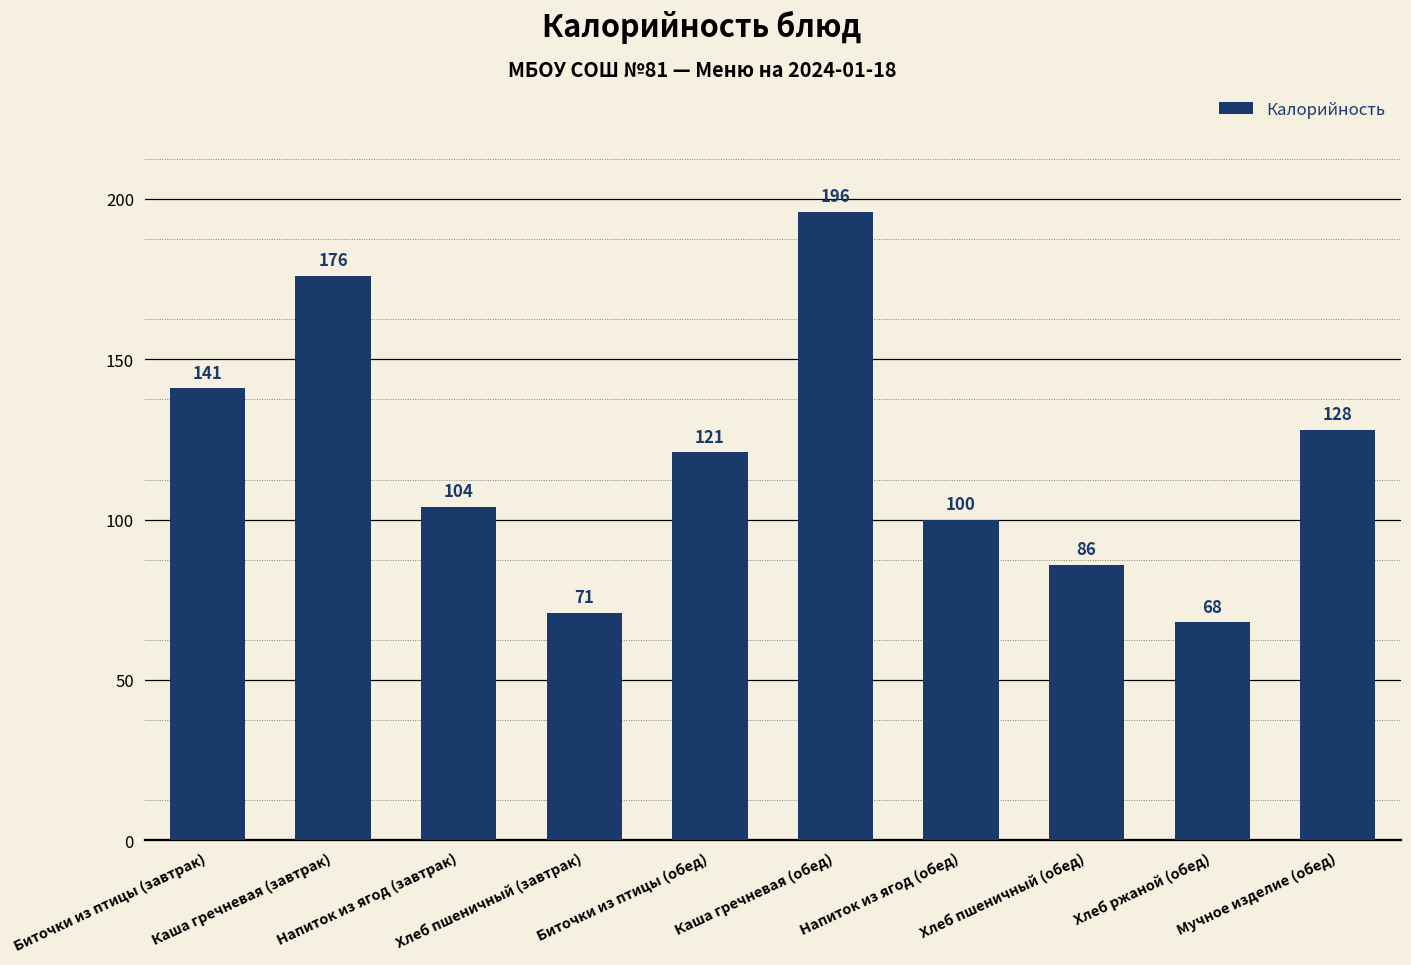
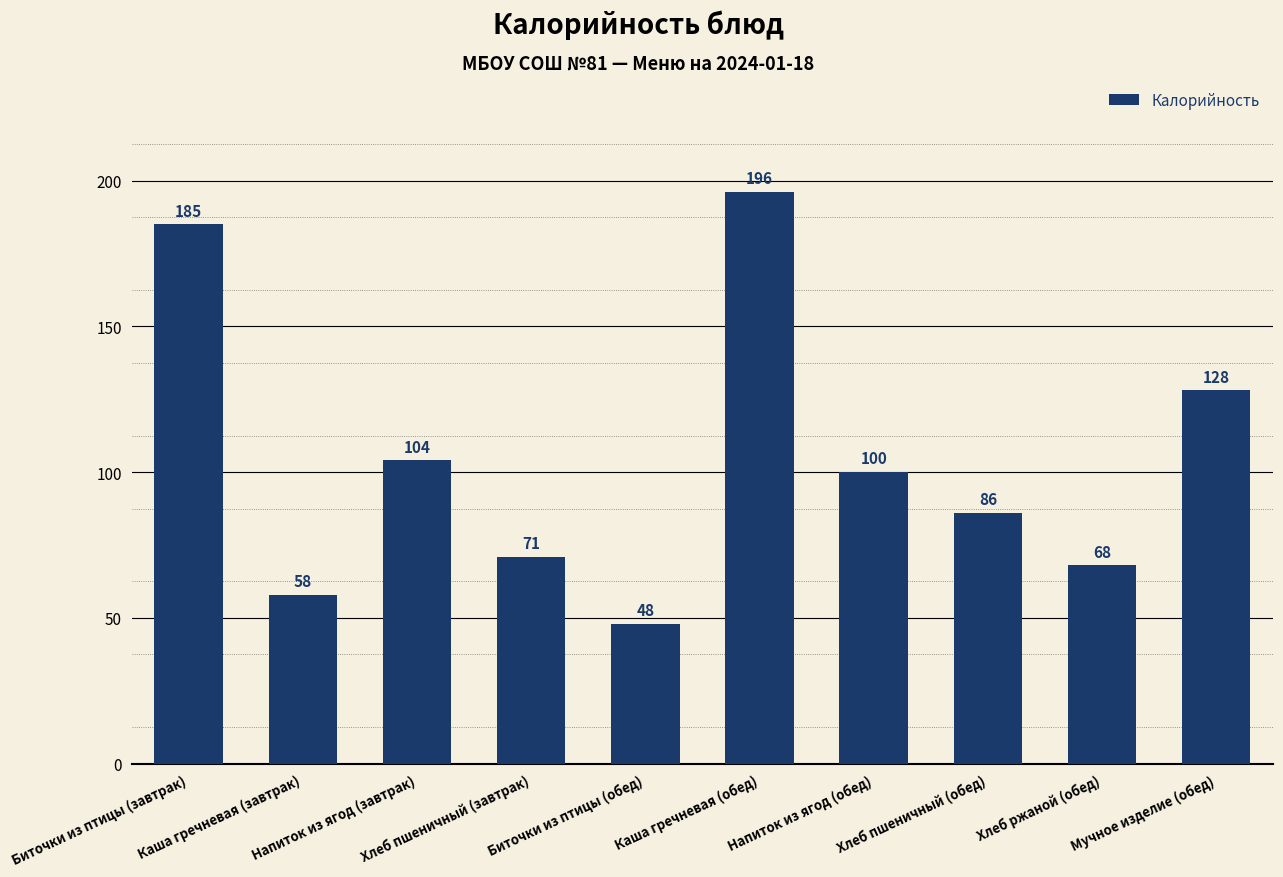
Биточки из птицы (завтрак): 141 -> 185
Каша гречневая (завтрак): 176 -> 58
Биточки из птицы (обед): 121 -> 48
